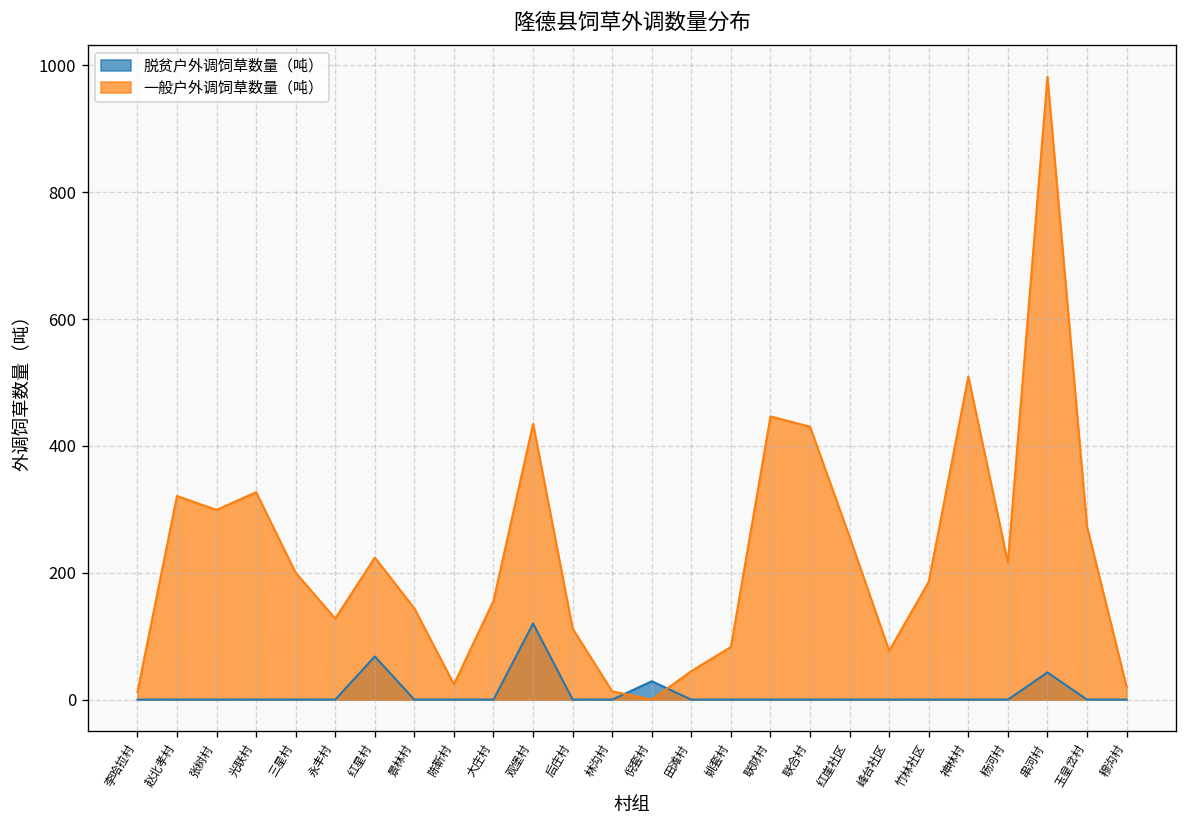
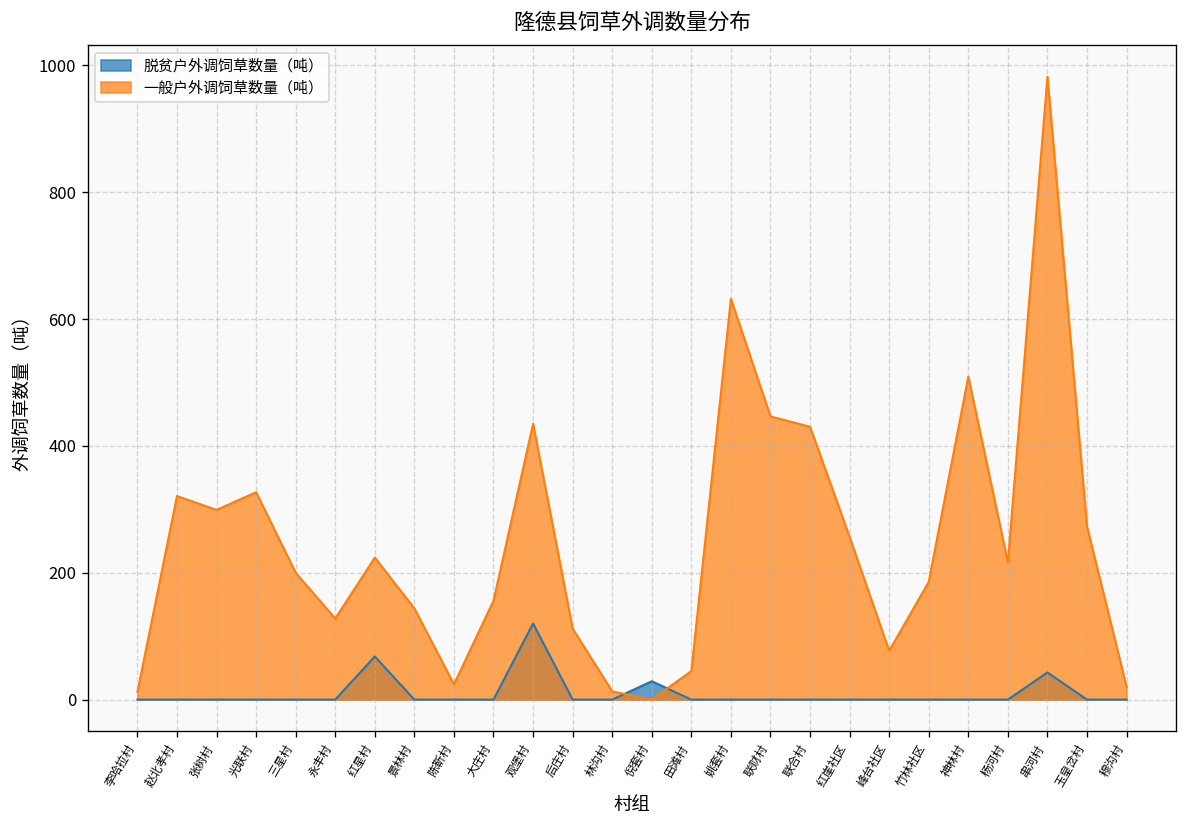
一般户外调饲草数量（吨）, 姚套村: 80 -> 630
